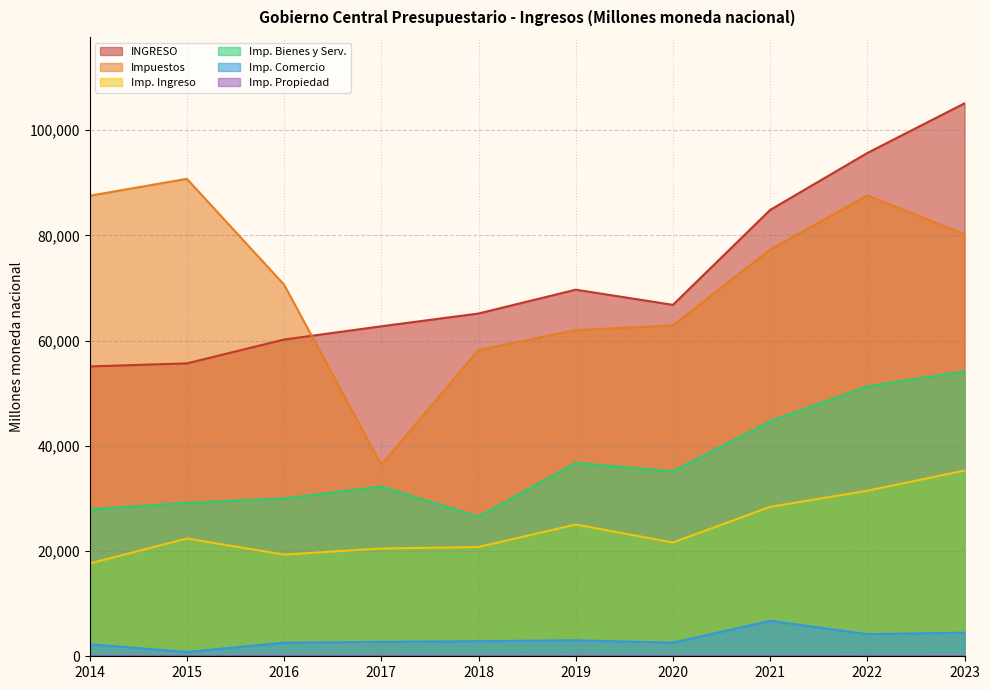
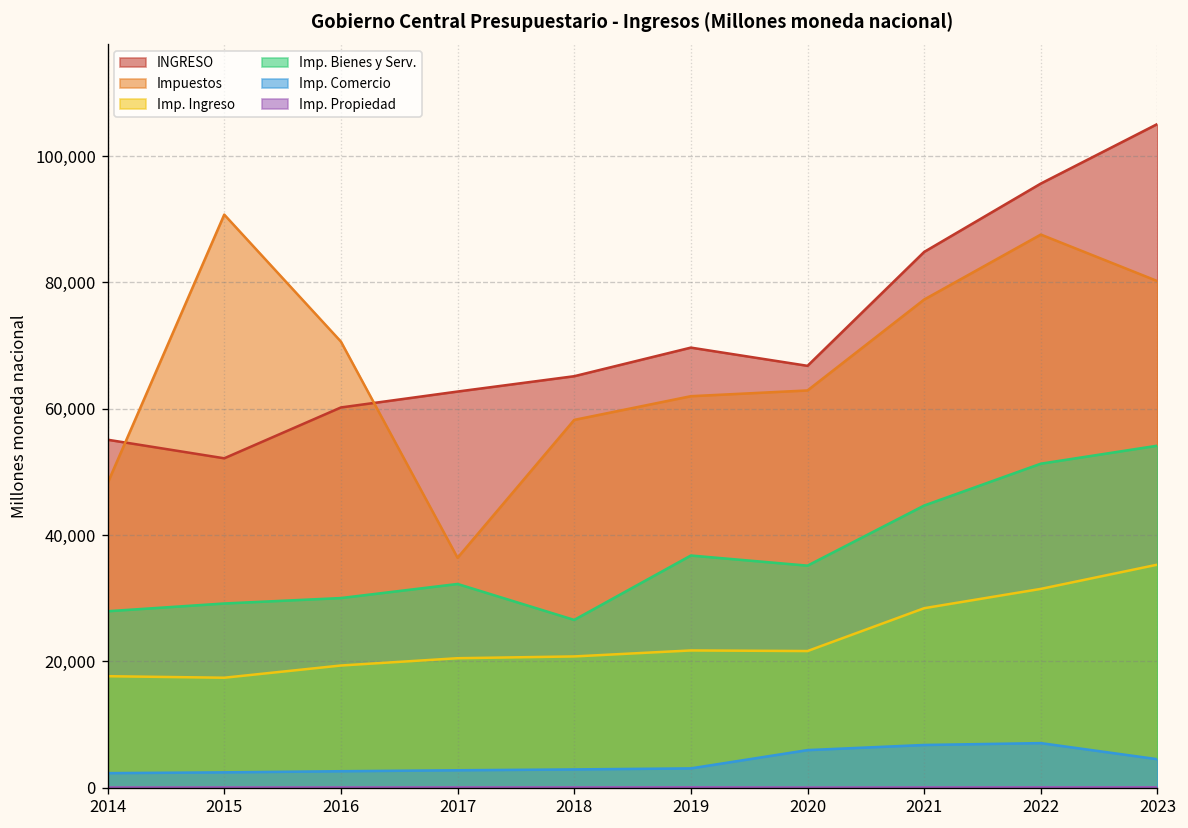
Impuestos, 2014: 88,000 -> 48,000
INGRESO, 2015: 56,000 -> 52,000
Imp. Ingreso, 2015: 22,000 -> 17,000
Imp. Comercio, 2015: 1,000 -> 2,000
Imp. Ingreso, 2019: 25,000 -> 22,000
Imp. Comercio, 2020: 3,000 -> 6,000
Imp. Comercio, 2022: 4,000 -> 7,000
